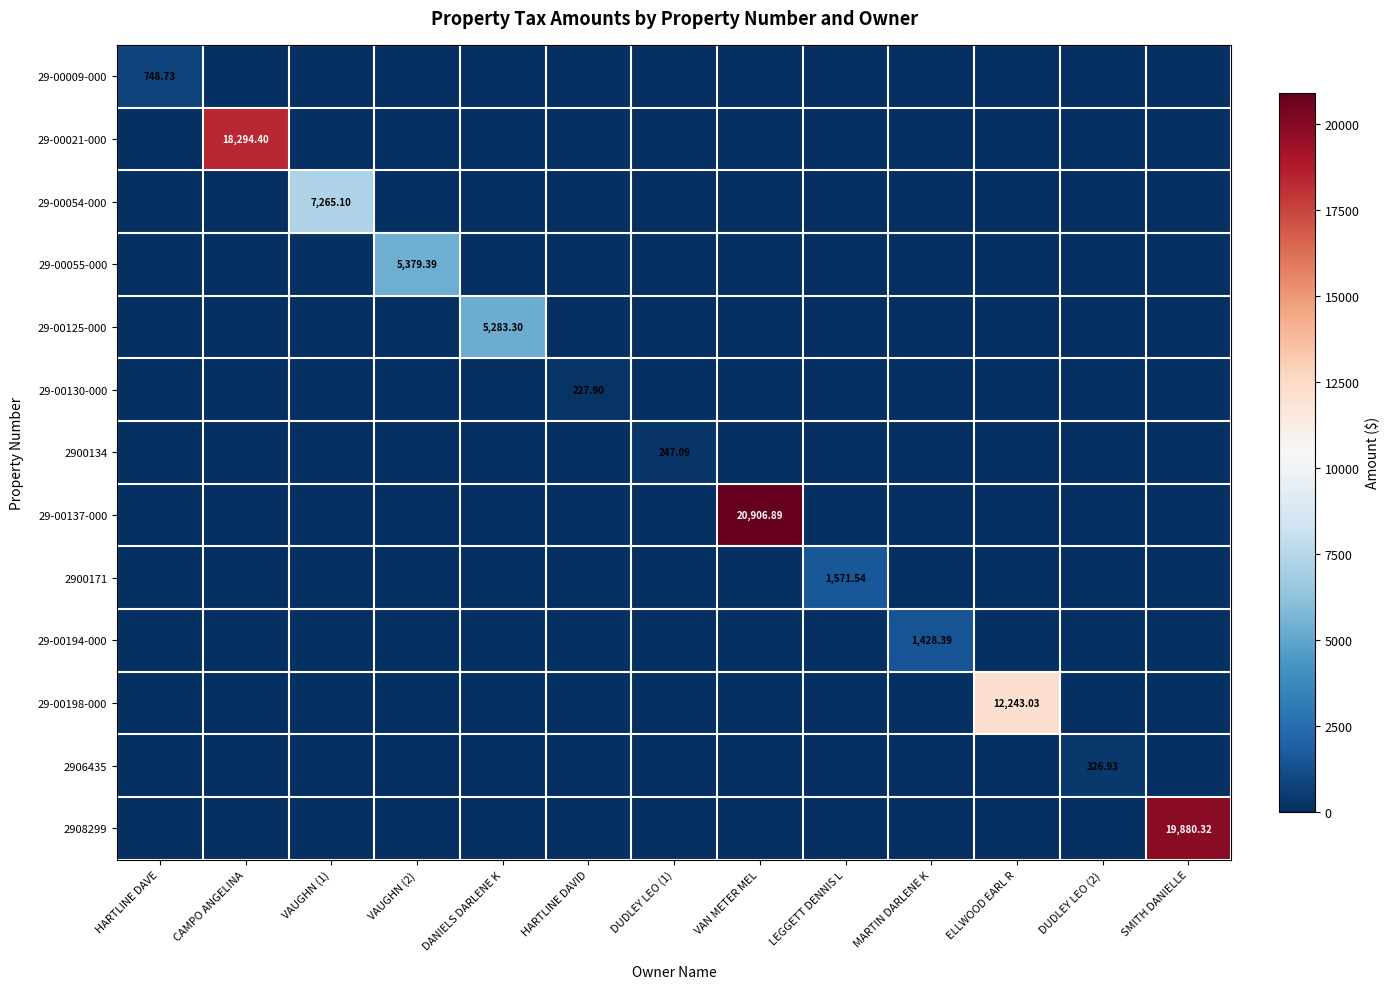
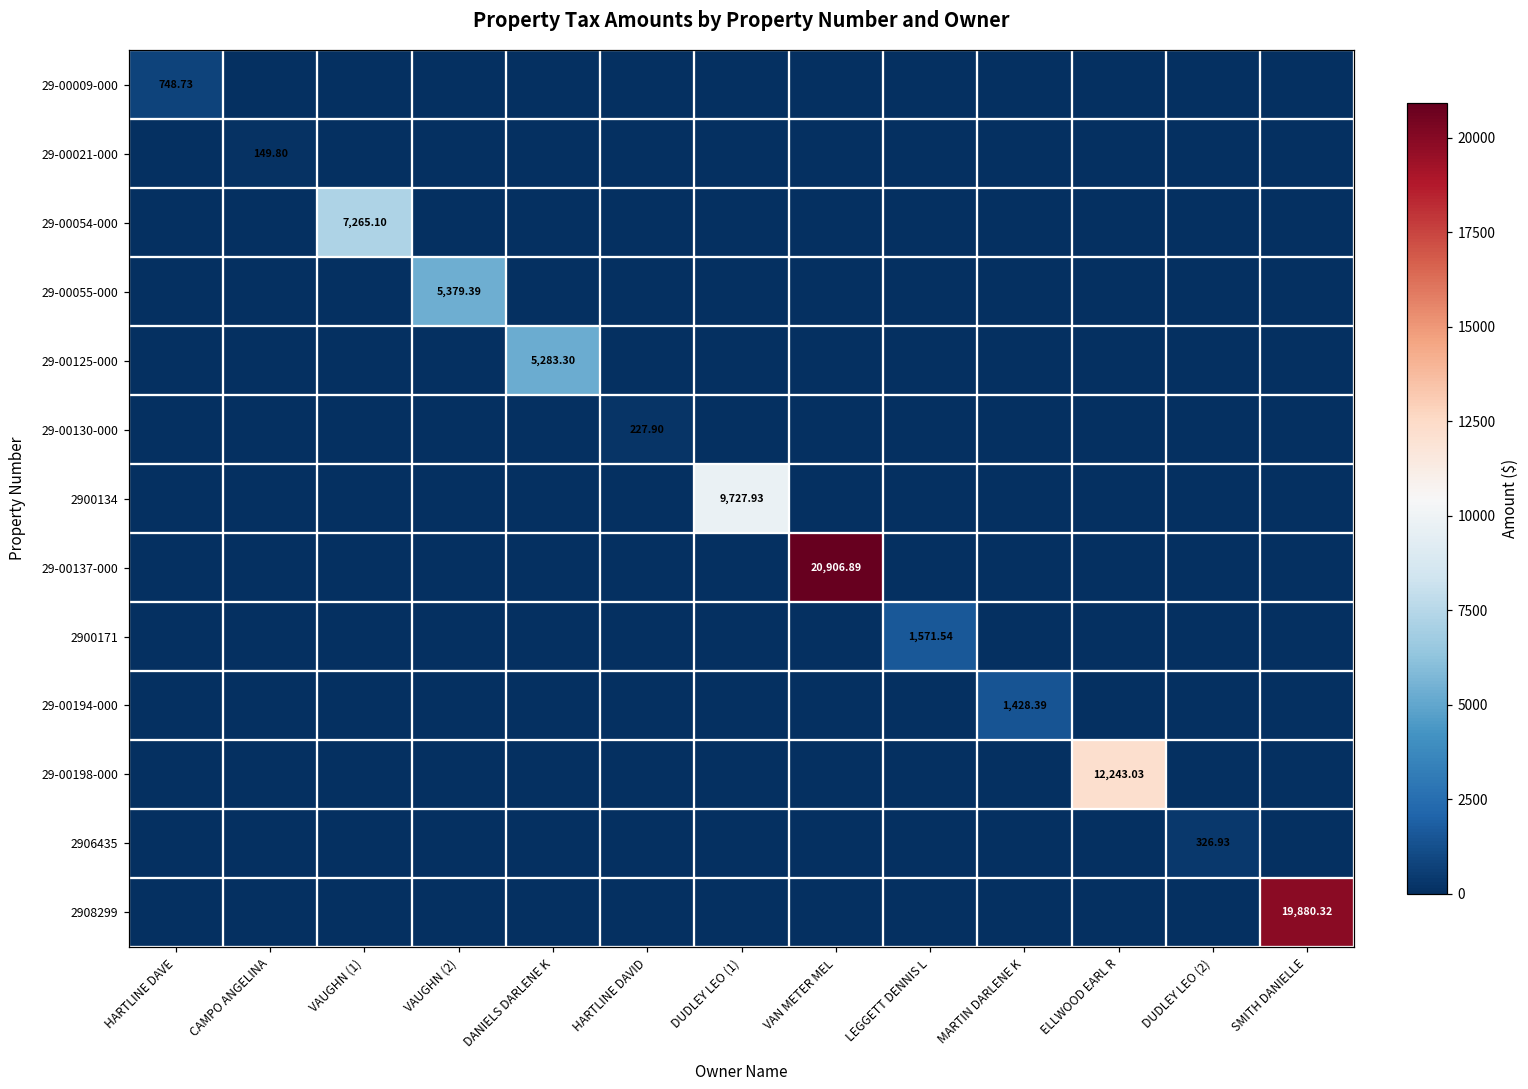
29-00021-000, CAMPO ANGELINA: 18,294.40 -> 149.80
2900134, DUDLEY LEO (1): 247.09 -> 9,727.93
